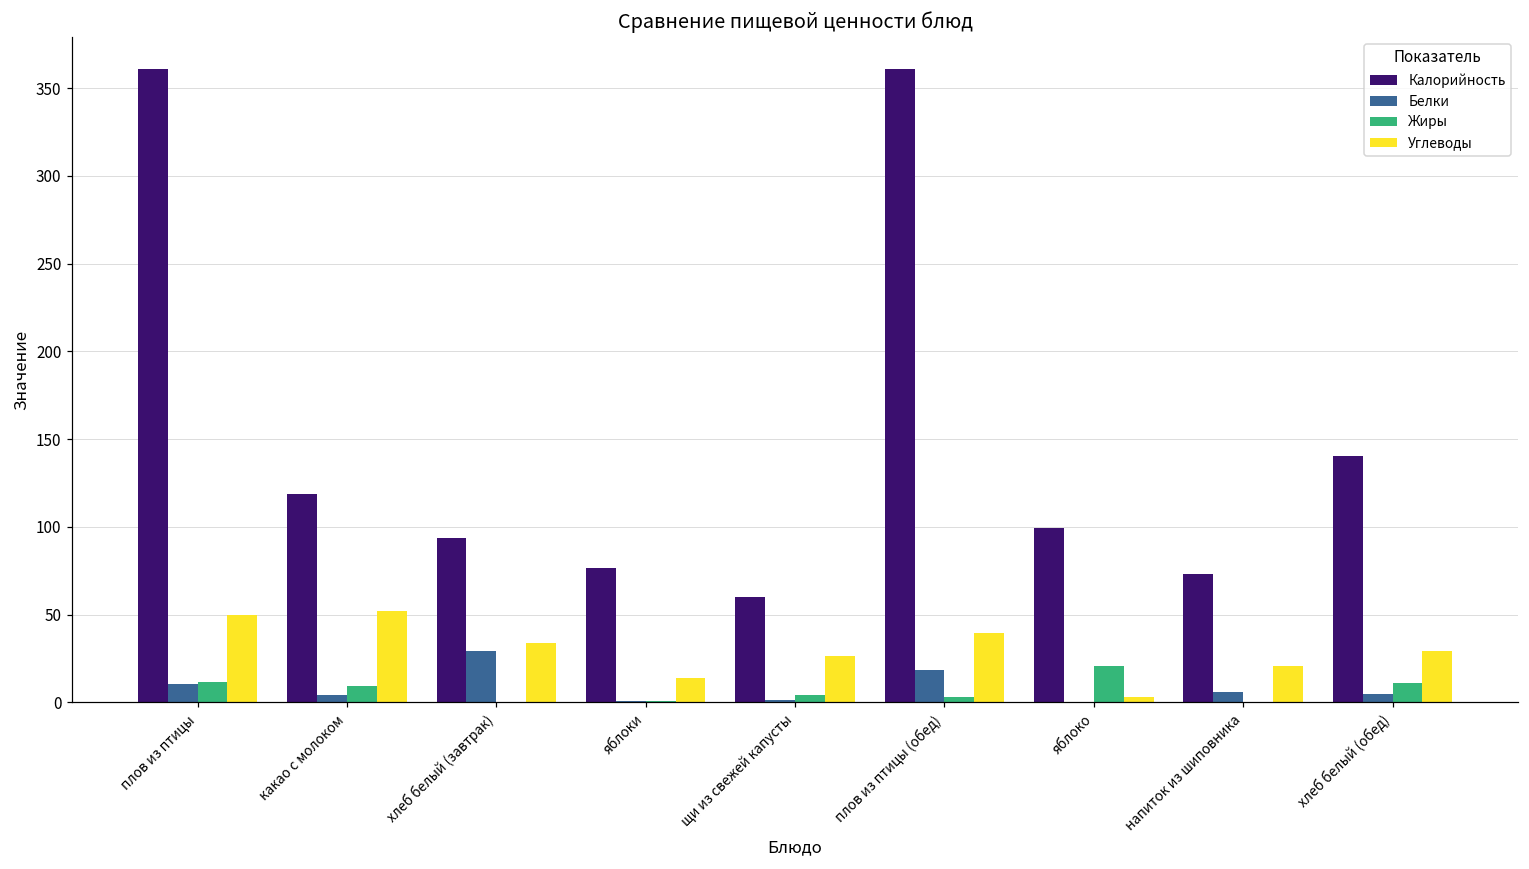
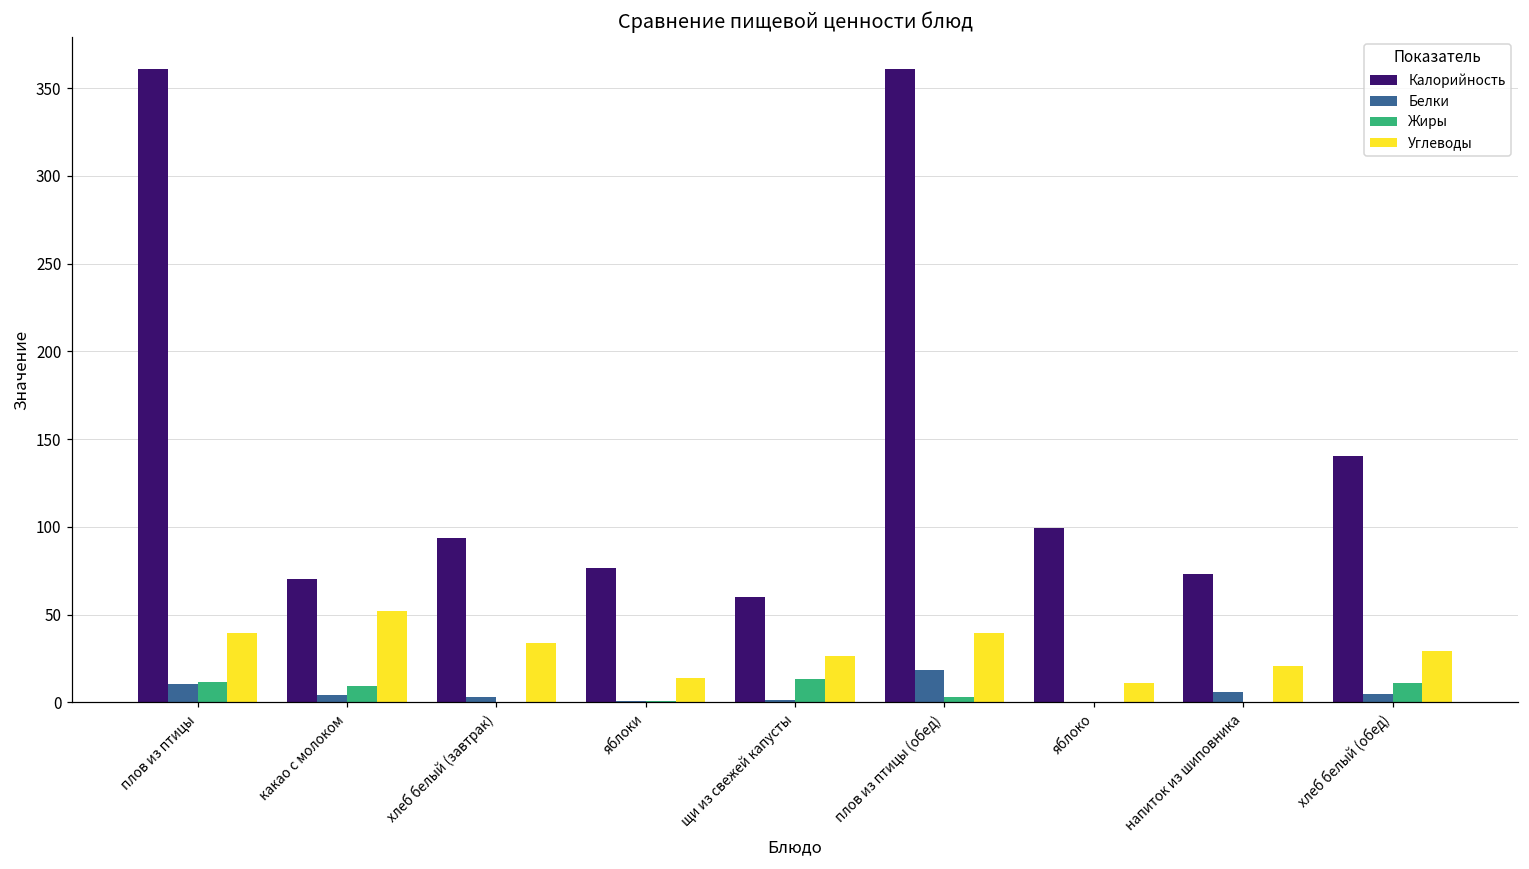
Углеводы, плов из птицы: 50 -> 39
Калорийность, какао с молоком: 119 -> 70
Белки, хлеб белый (завтрак): 29 -> 3
Жиры, щи из свежей капусты: 4 -> 13
Жиры, яблоко: 21 -> 0
Углеводы, яблоко: 3 -> 11
